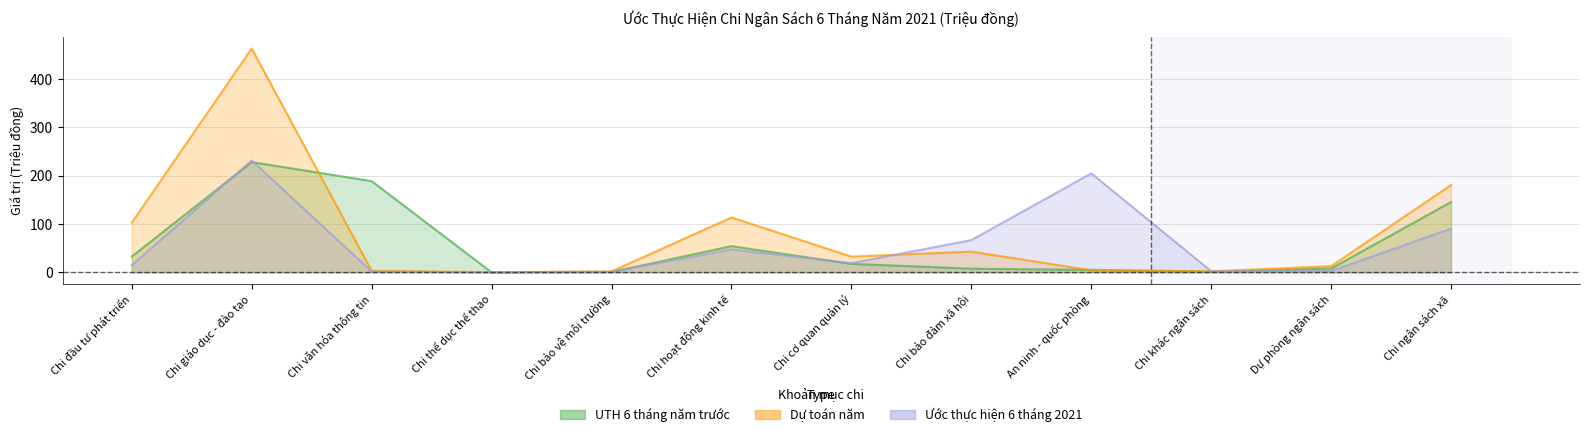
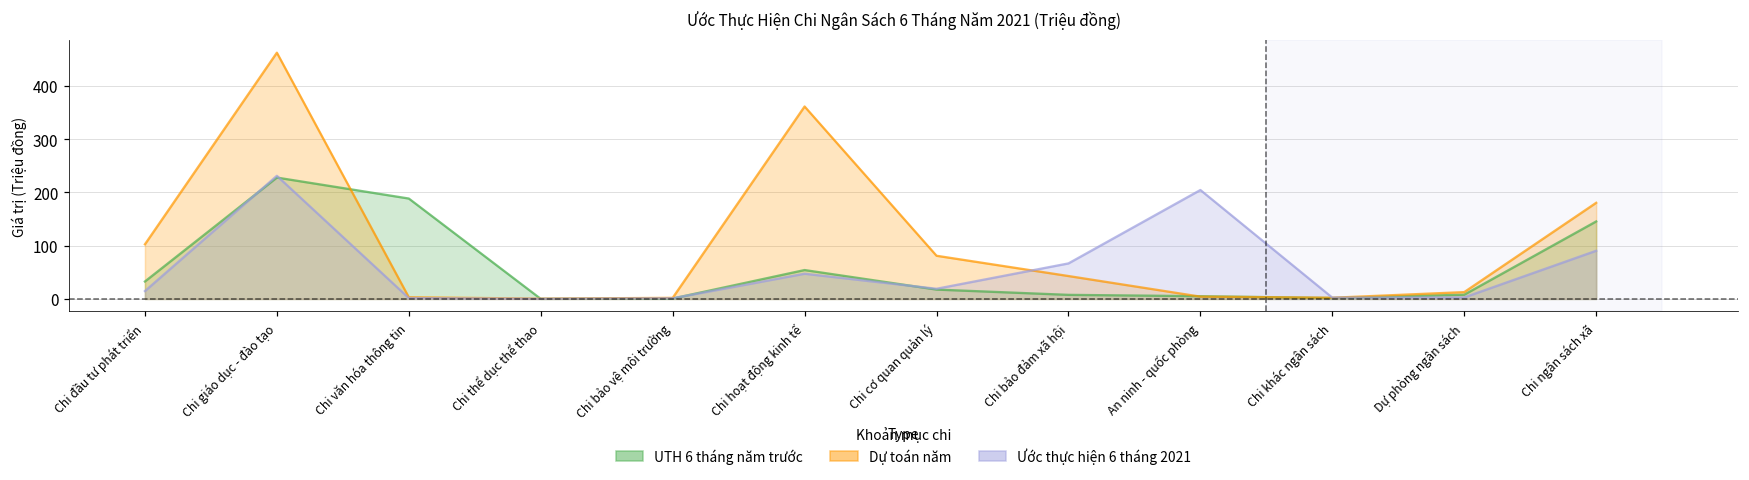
Dự toán năm, Chi hoạt động kinh tế: 110 -> 360
Dự toán năm, Chi cơ quan quản lý: 30 -> 80
